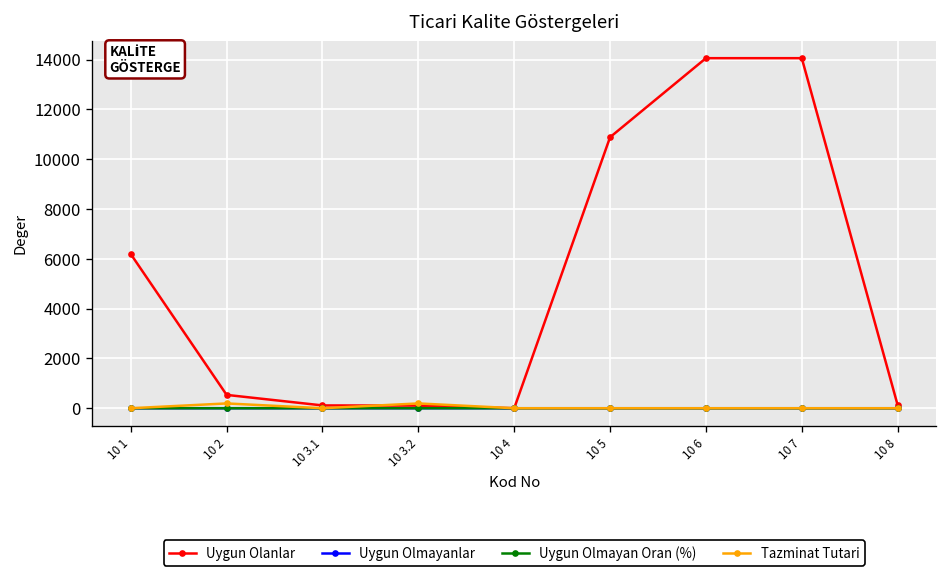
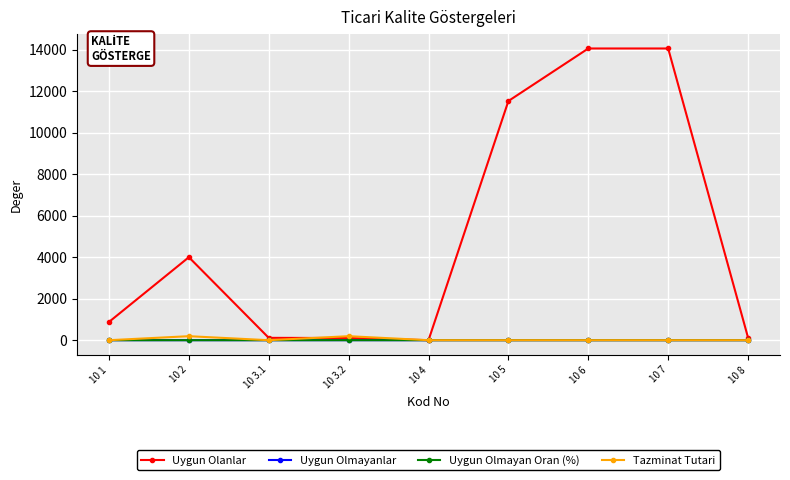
Uygun Olanlar, 10 1: 6200 -> 900
Uygun Olanlar, 10 2: 500 -> 4000
Uygun Olanlar, 10 5: 10900 -> 11500
